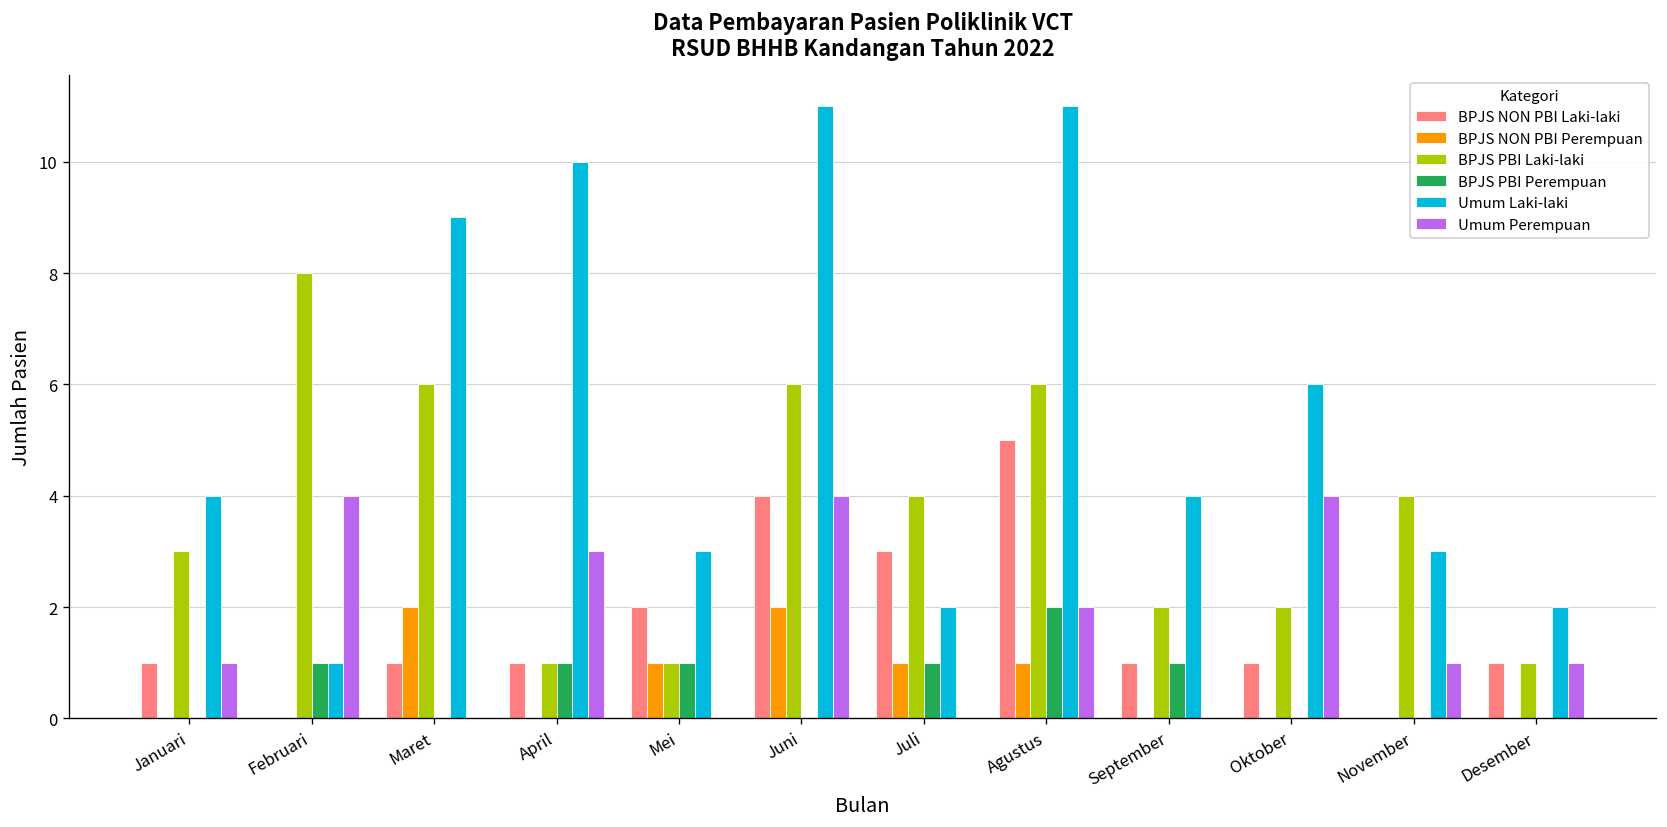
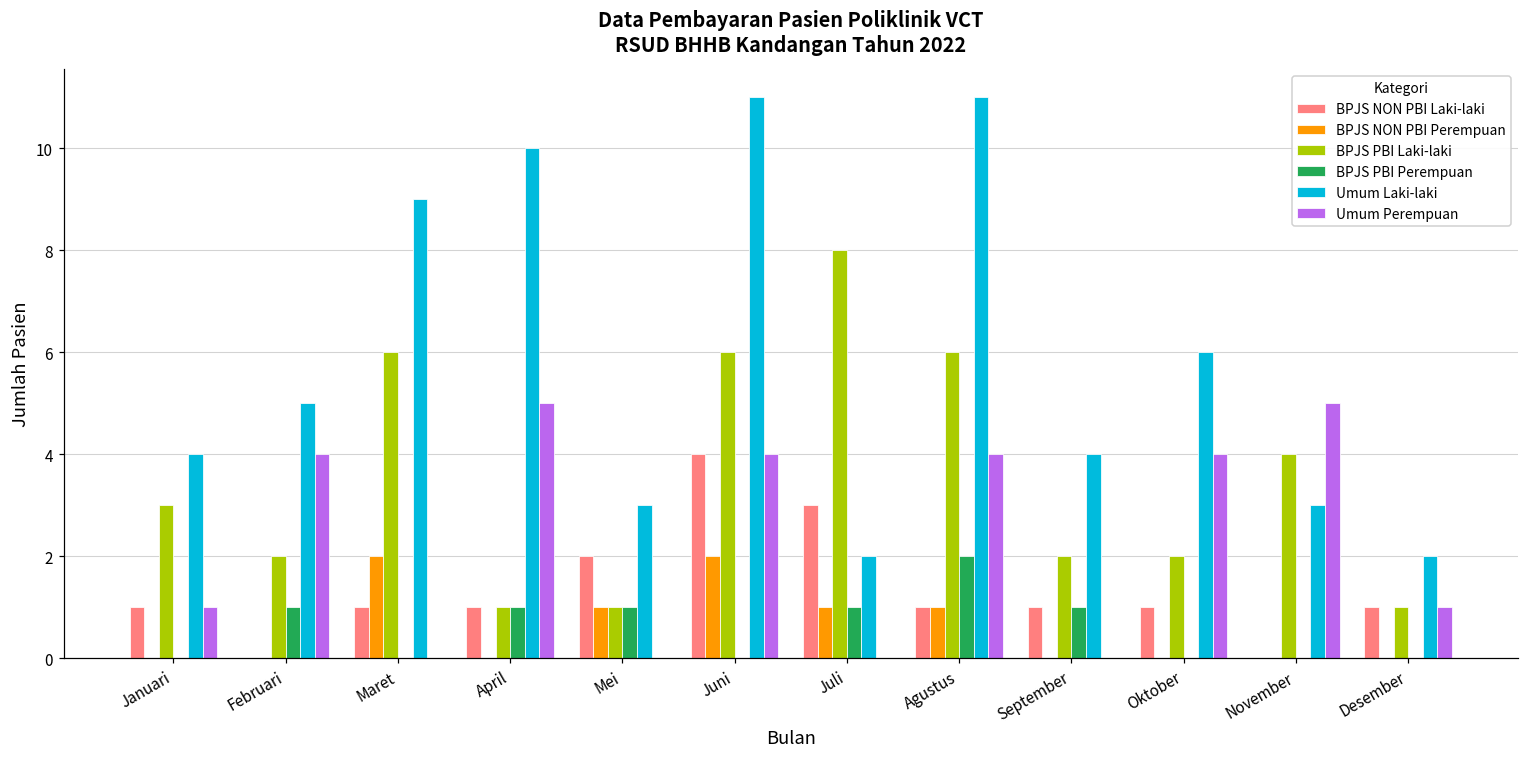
BPJS PBI Laki-laki, Februari: 8 -> 2
Umum Laki-laki, Februari: 1 -> 5
Umum Perempuan, April: 3 -> 5
BPJS PBI Laki-laki, Juli: 4 -> 8
BPJS NON PBI Laki-laki, Agustus: 5 -> 1
Umum Perempuan, Agustus: 2 -> 4
Umum Perempuan, November: 1 -> 5
